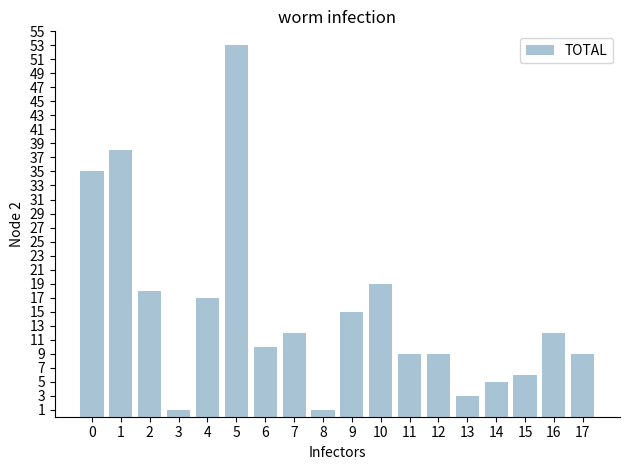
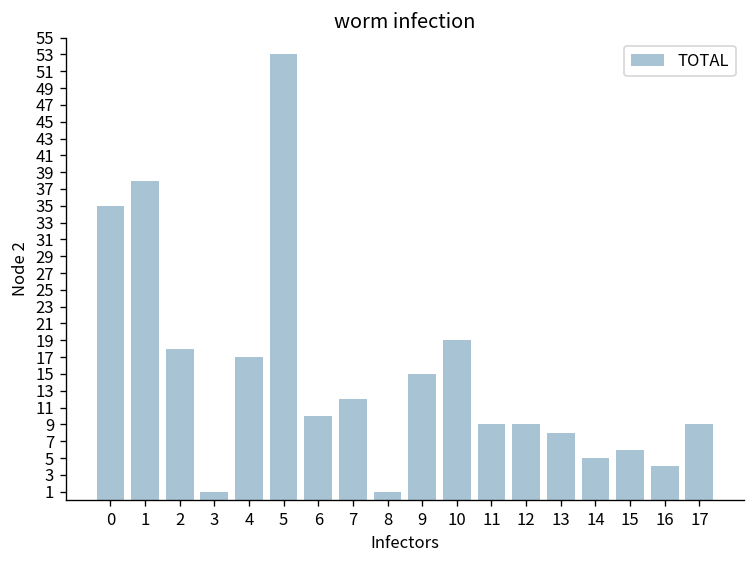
13: 3 -> 8
16: 12 -> 4
